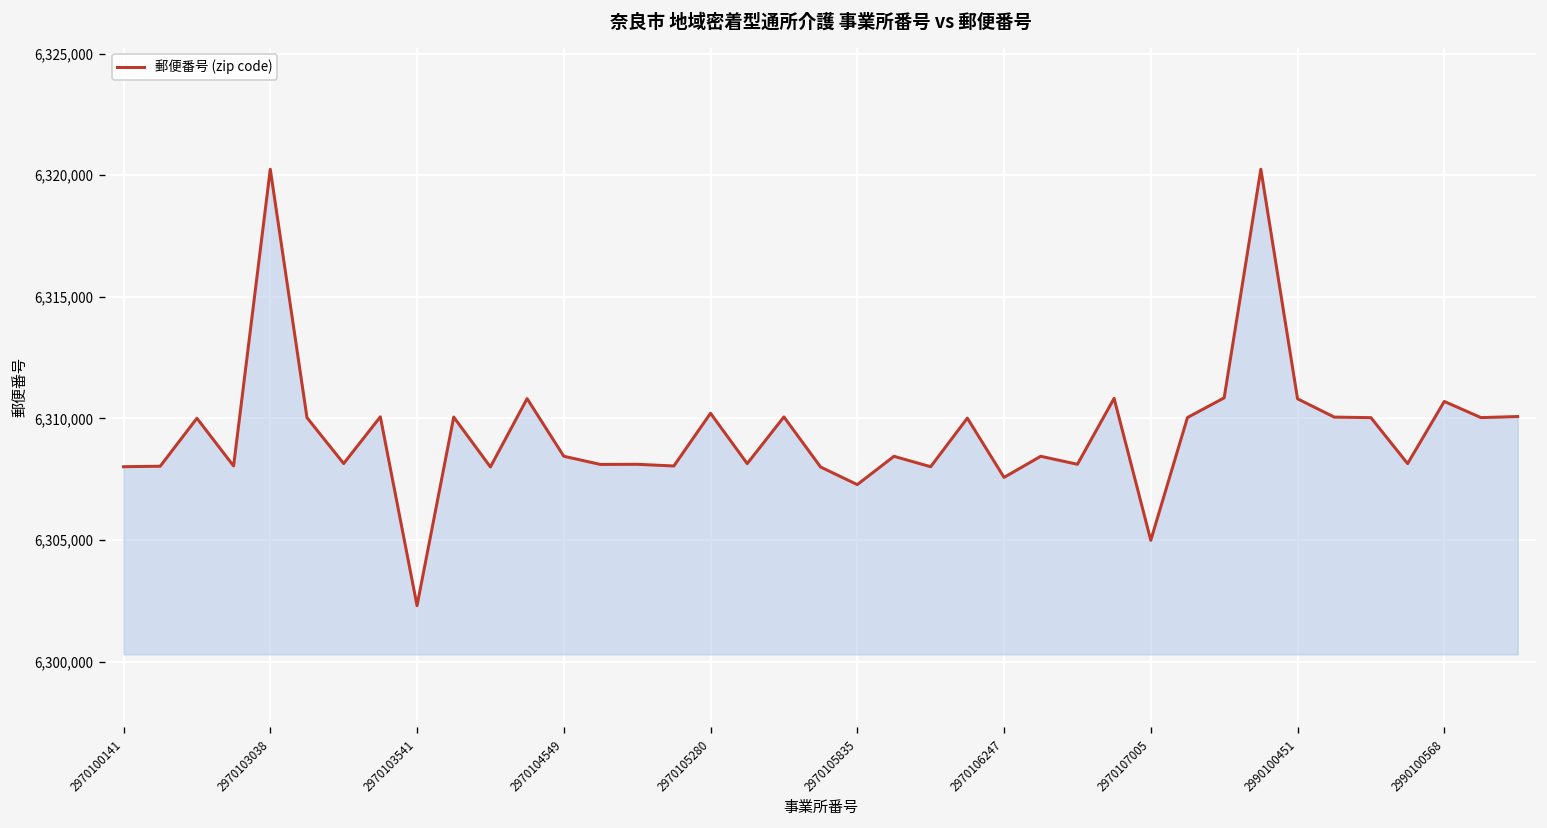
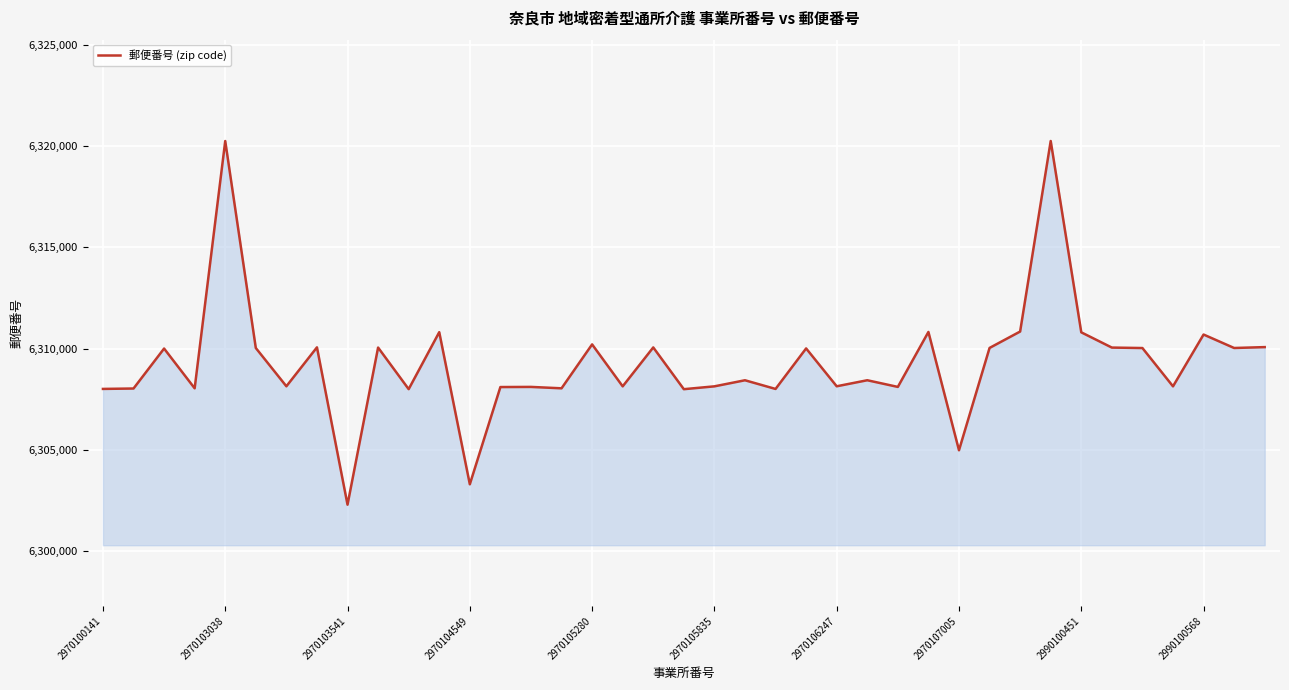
2970104549: 6,308,400 -> 6,303,300
2970105835: 6,307,300 -> 6,308,100
2970106247: 6,307,600 -> 6,308,100
